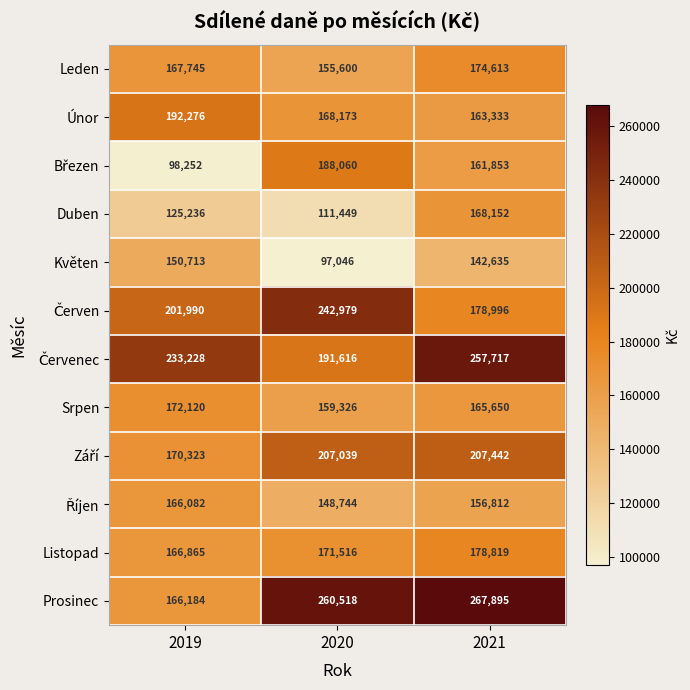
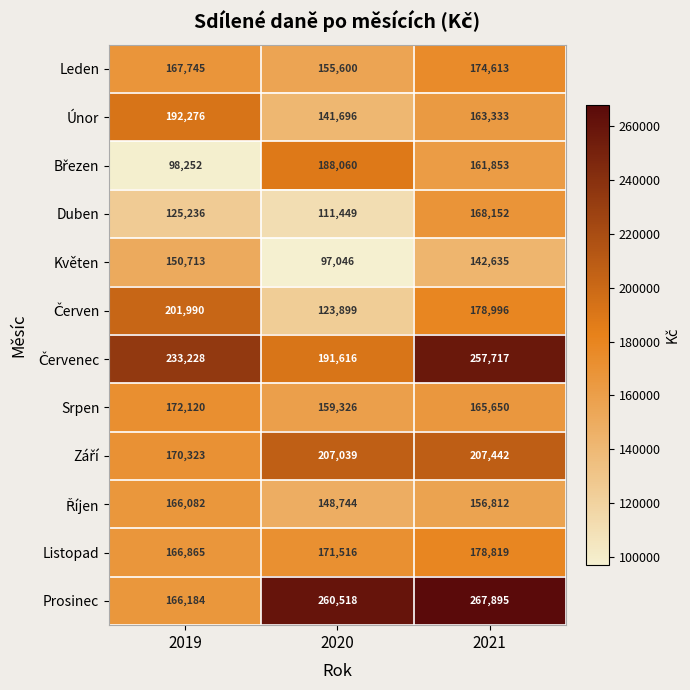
Únor, 2020: 168,173 -> 141,696
Červen, 2020: 242,979 -> 123,899
